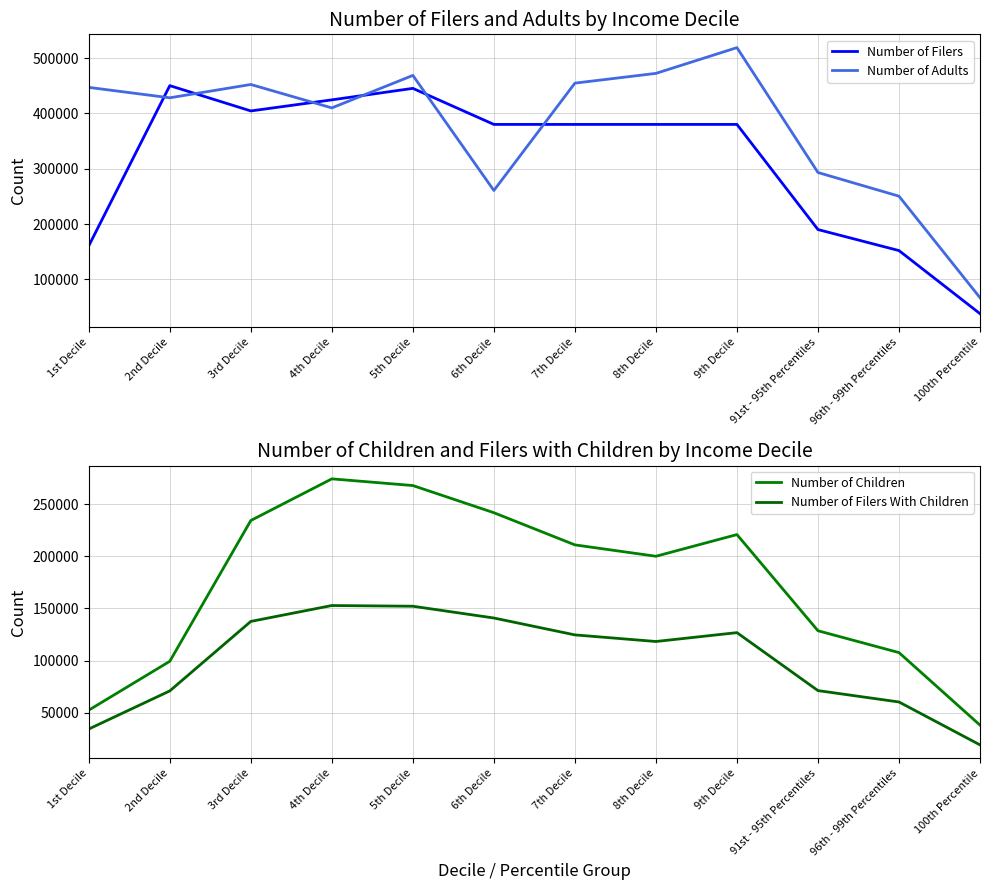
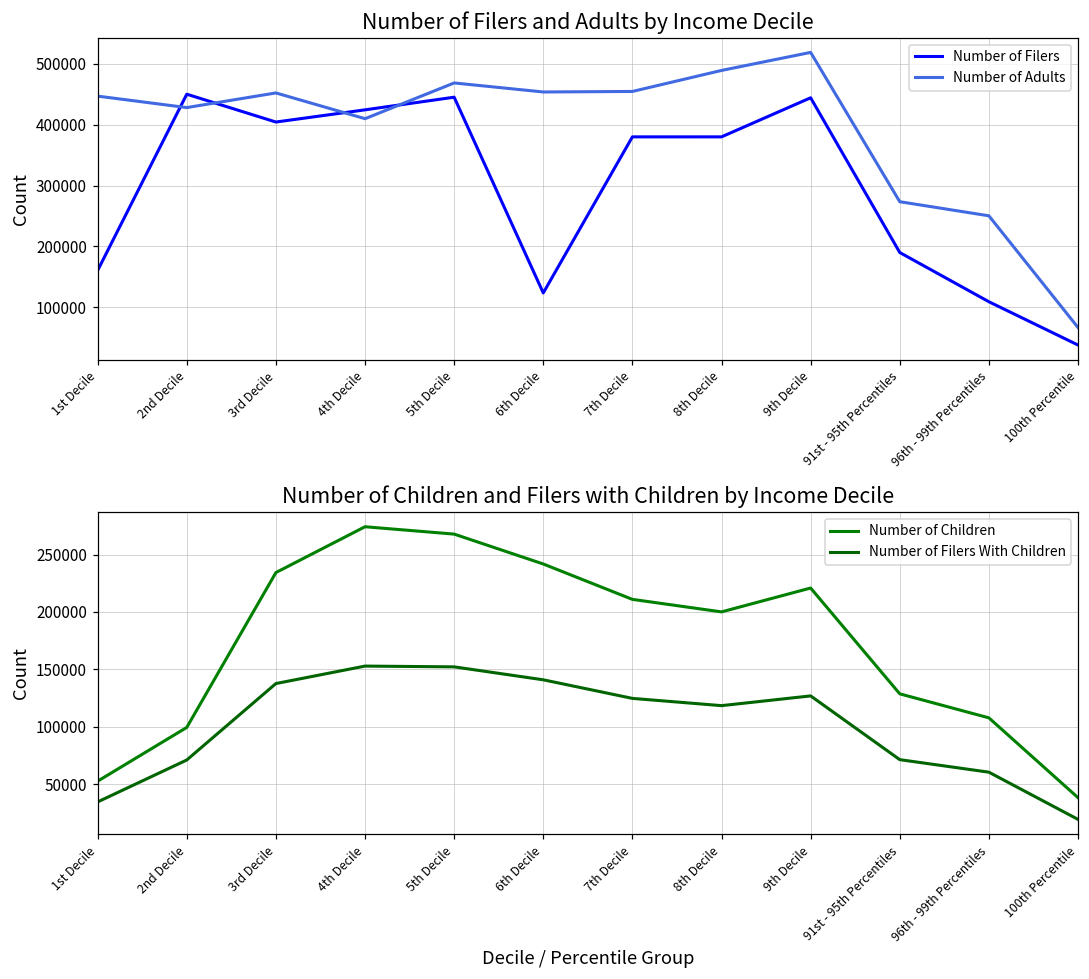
Number of Filers and Adults by Income Decile, Number of Filers, 6th Decile: 380000 -> 120000
Number of Filers and Adults by Income Decile, Number of Adults, 6th Decile: 260000 -> 450000
Number of Filers and Adults by Income Decile, Number of Adults, 8th Decile: 470000 -> 490000
Number of Filers and Adults by Income Decile, Number of Filers, 9th Decile: 380000 -> 440000
Number of Filers and Adults by Income Decile, Number of Adults, 91st - 95th Percentiles: 290000 -> 270000
Number of Filers and Adults by Income Decile, Number of Filers, 96th - 99th Percentiles: 150000 -> 110000
